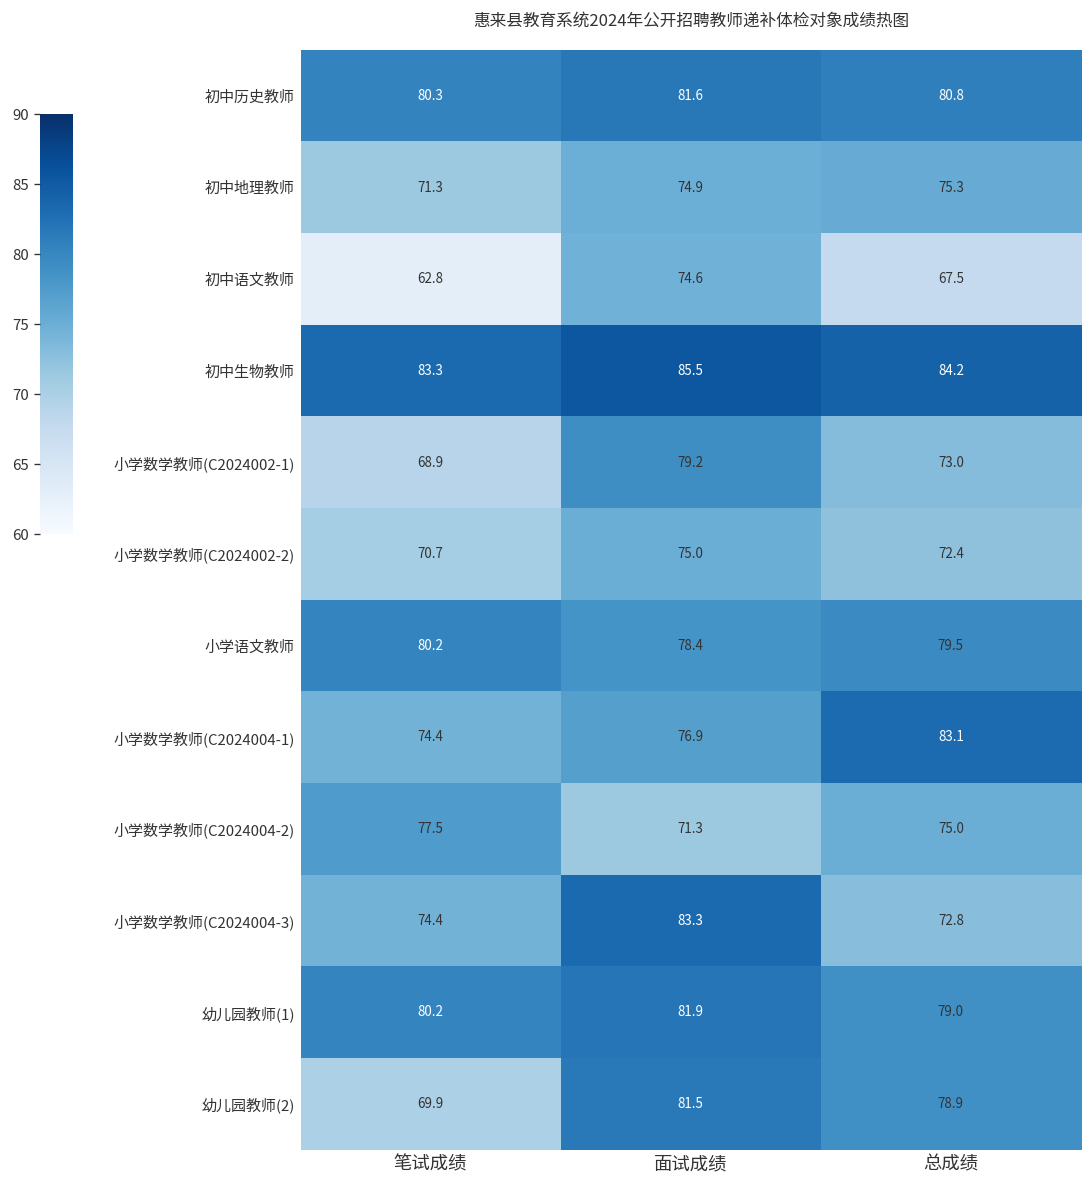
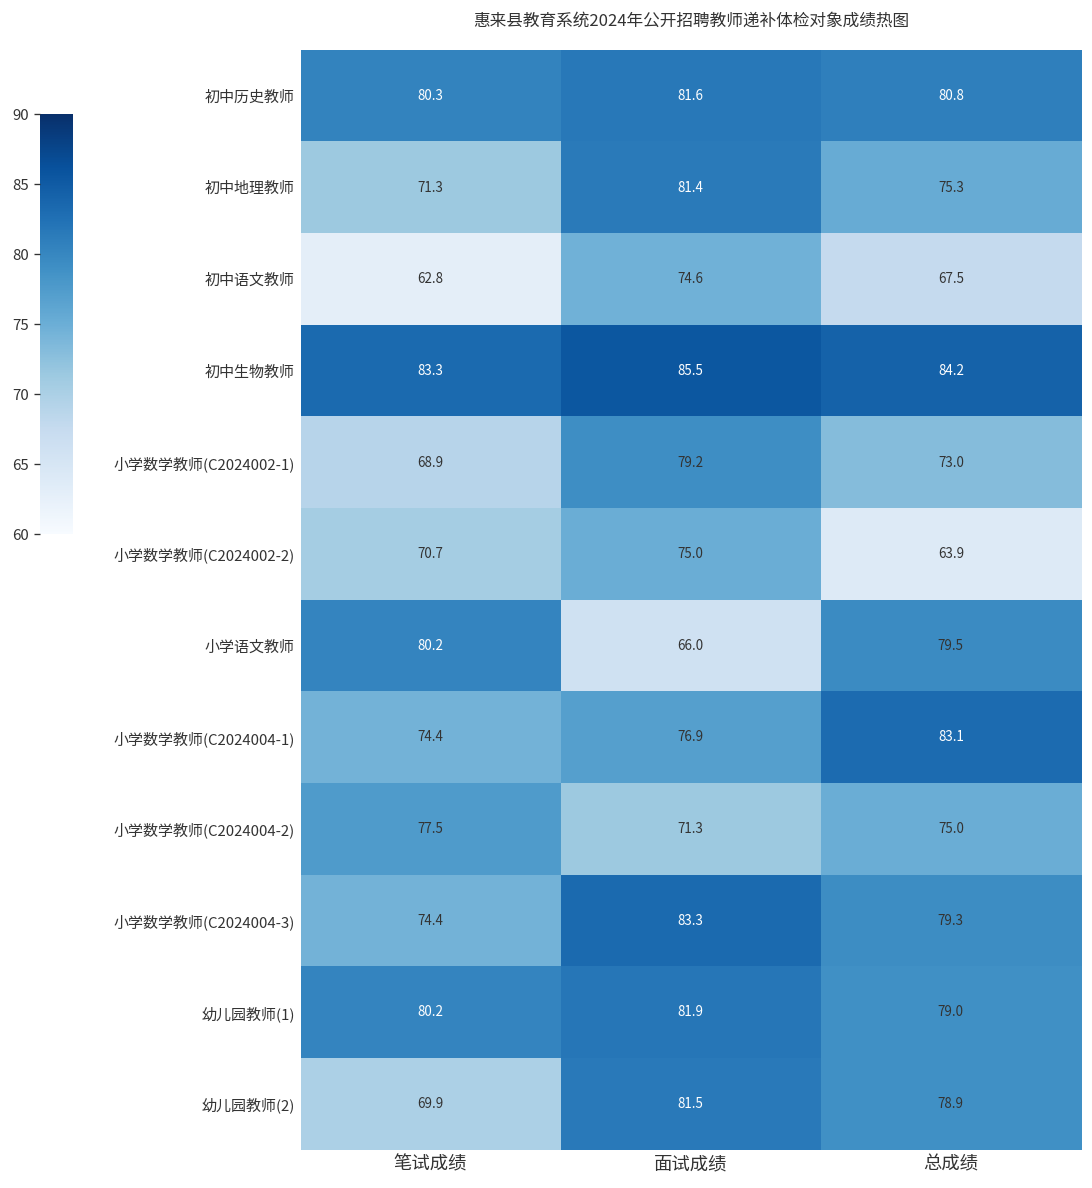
初中地理教师, 面试成绩: 74.9 -> 81.4
小学数学教师(C2024002-2), 总成绩: 72.4 -> 63.9
小学语文教师, 面试成绩: 78.4 -> 66.0
小学数学教师(C2024004-3), 总成绩: 72.8 -> 79.3
